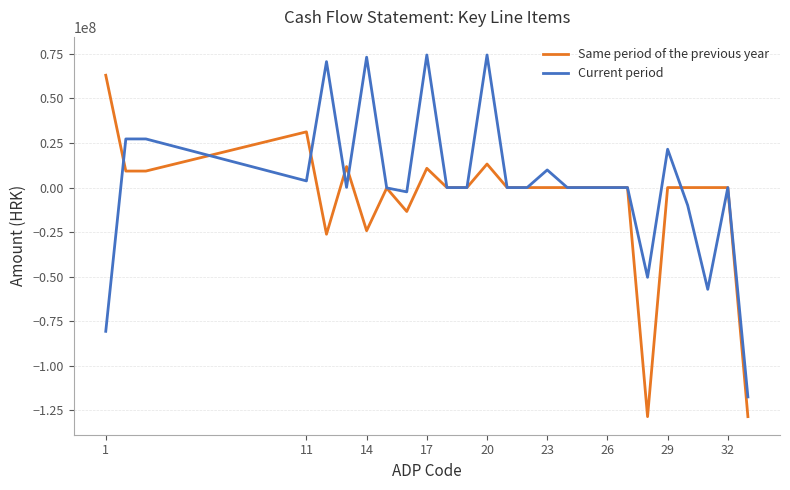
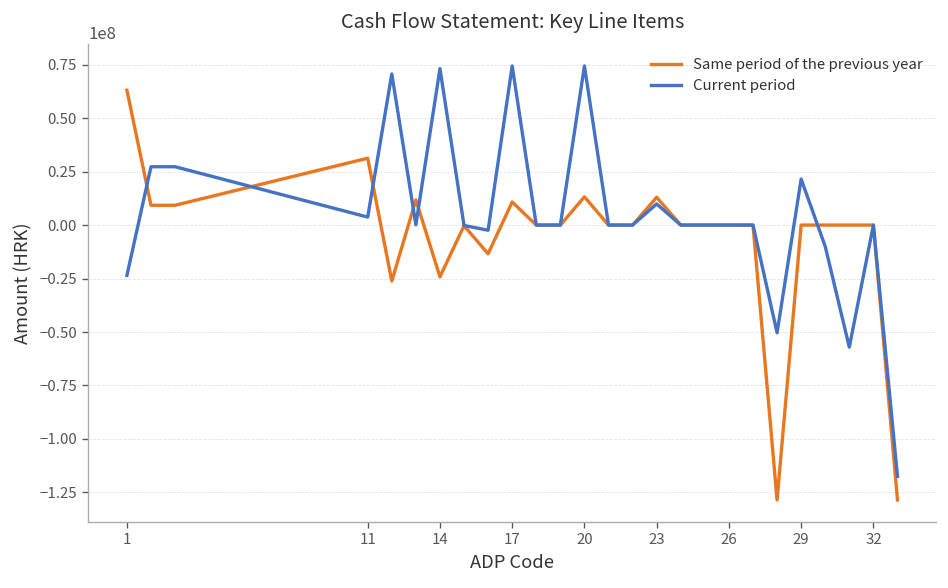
Current period, 1: -81000000 -> -24000000
Same period of the previous year, 23: 0 -> 13000000
